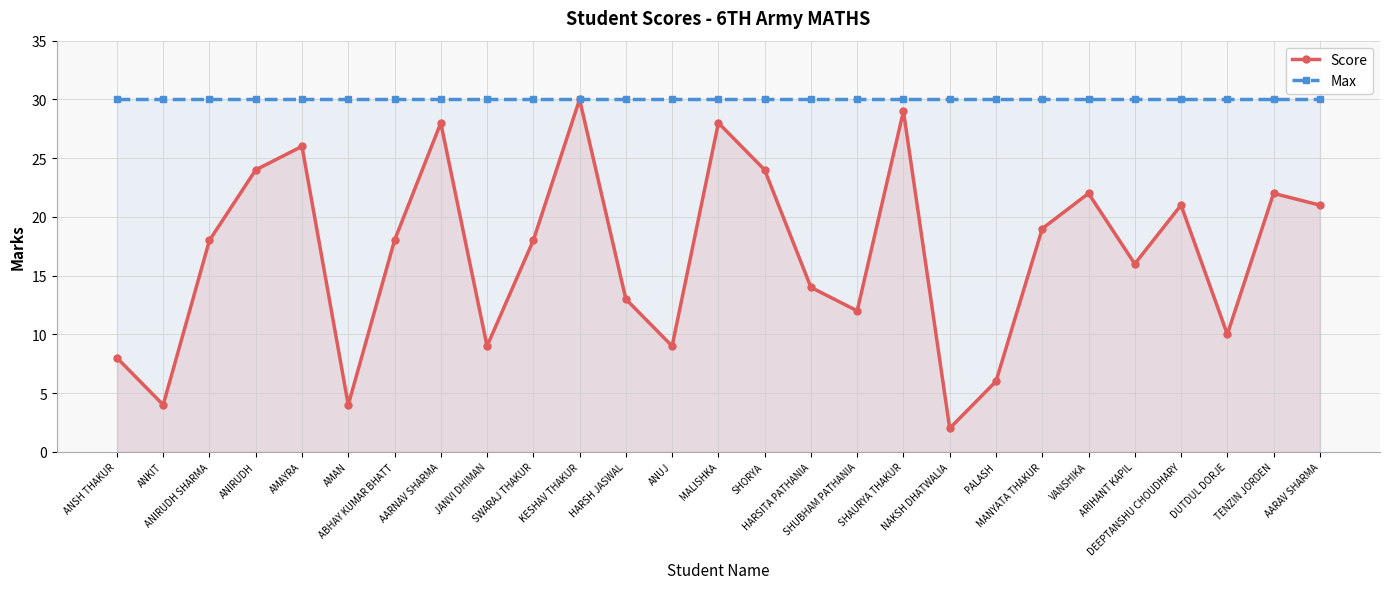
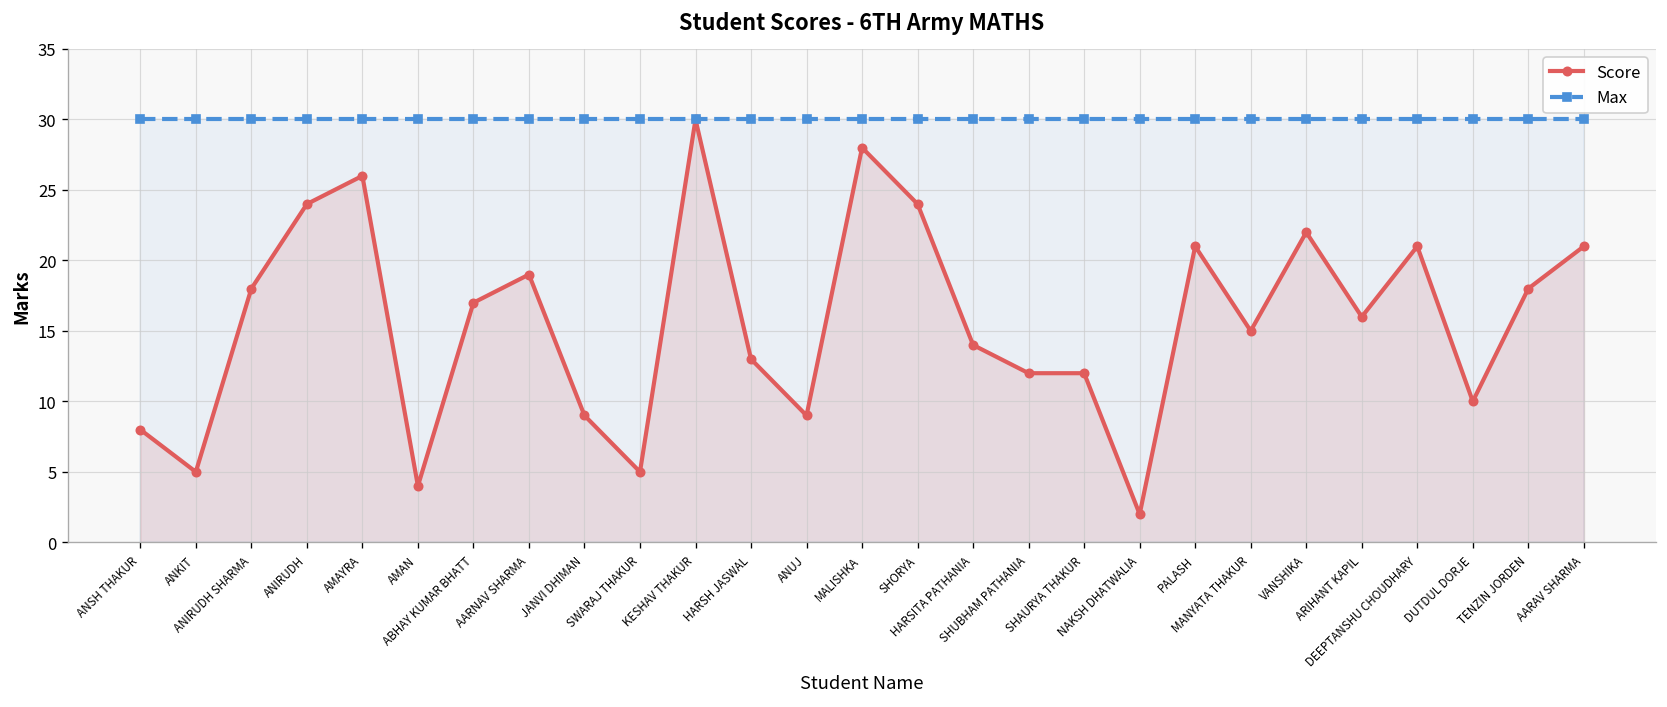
Score, ANKIT: 4 -> 5
Score, ABHAY KUMAR BHATT: 18 -> 17
Score, AARNAV SHARMA: 28 -> 19
Score, SWARAJ THAKUR: 18 -> 5
Score, SHAURYA THAKUR: 29 -> 12
Score, PALASH: 6 -> 21
Score, MANYATA THAKUR: 19 -> 15
Score, TENZIN JORDEN: 22 -> 18
